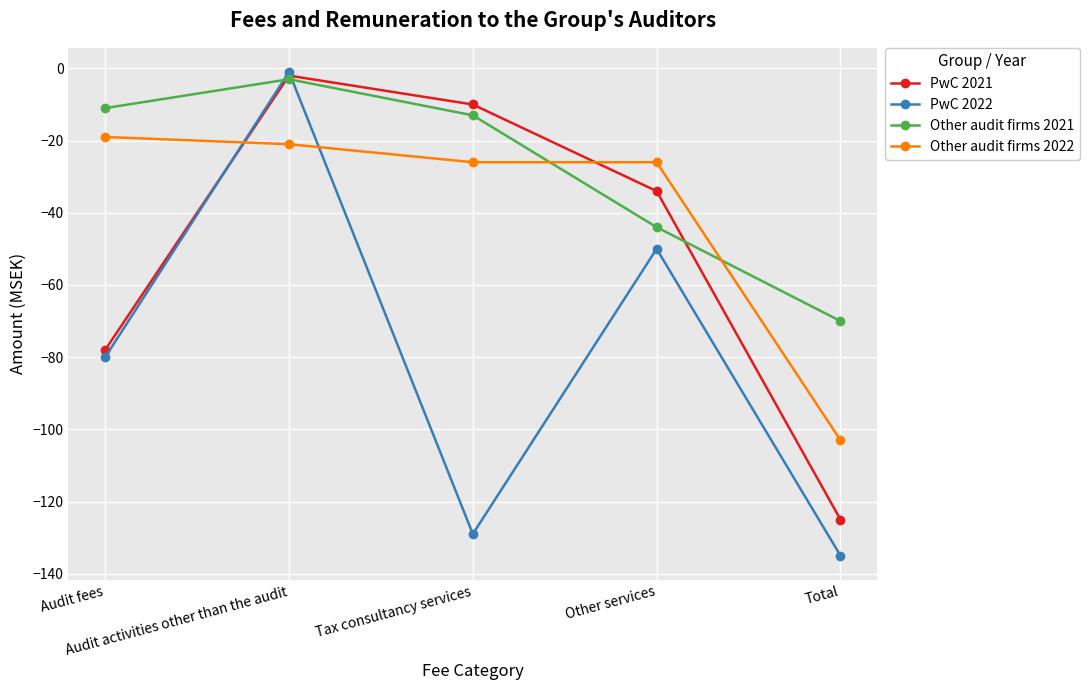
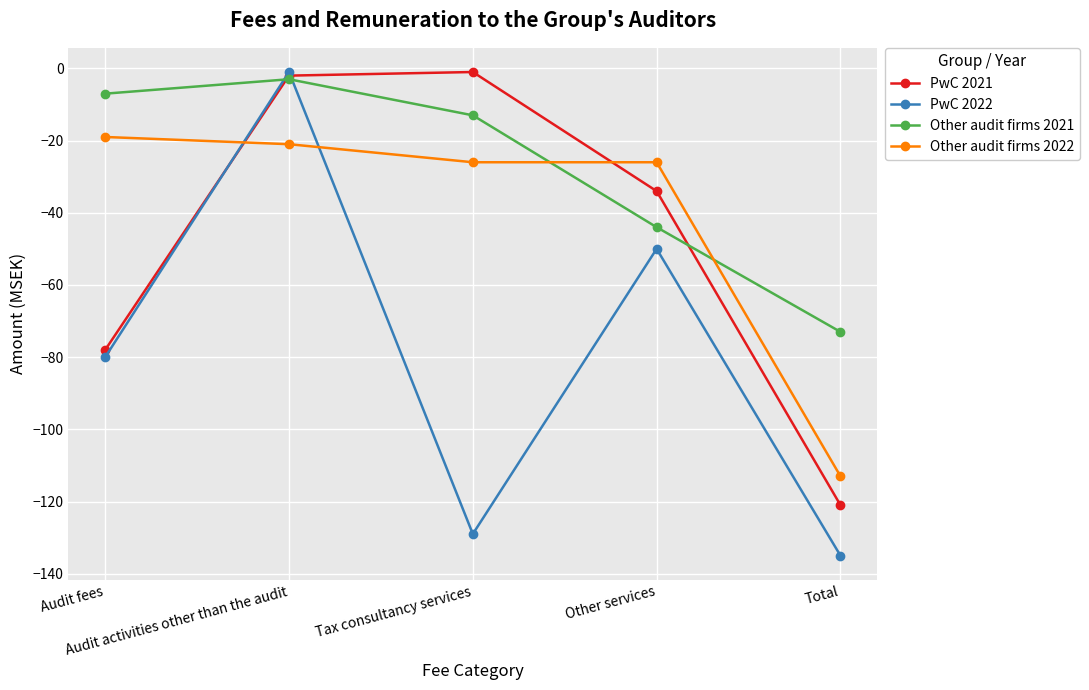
Other audit firms 2021, Audit fees: -11 -> -7
PwC 2021, Tax consultancy services: -10 -> -1
PwC 2021, Total: -125 -> -121
Other audit firms 2021, Total: -70 -> -73
Other audit firms 2022, Total: -103 -> -113
